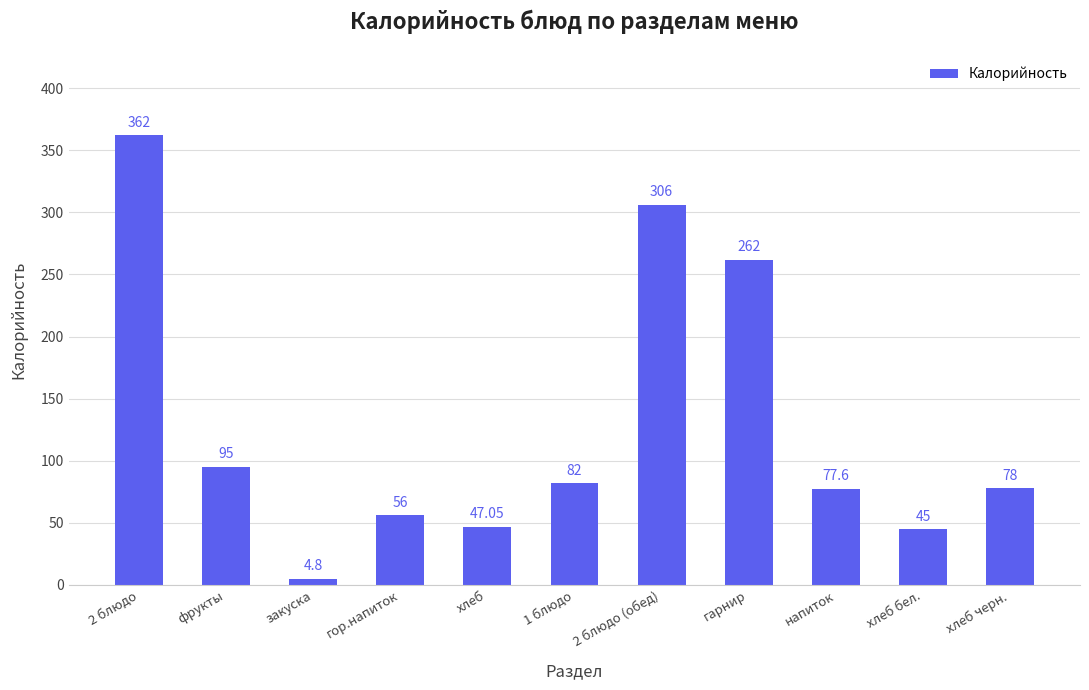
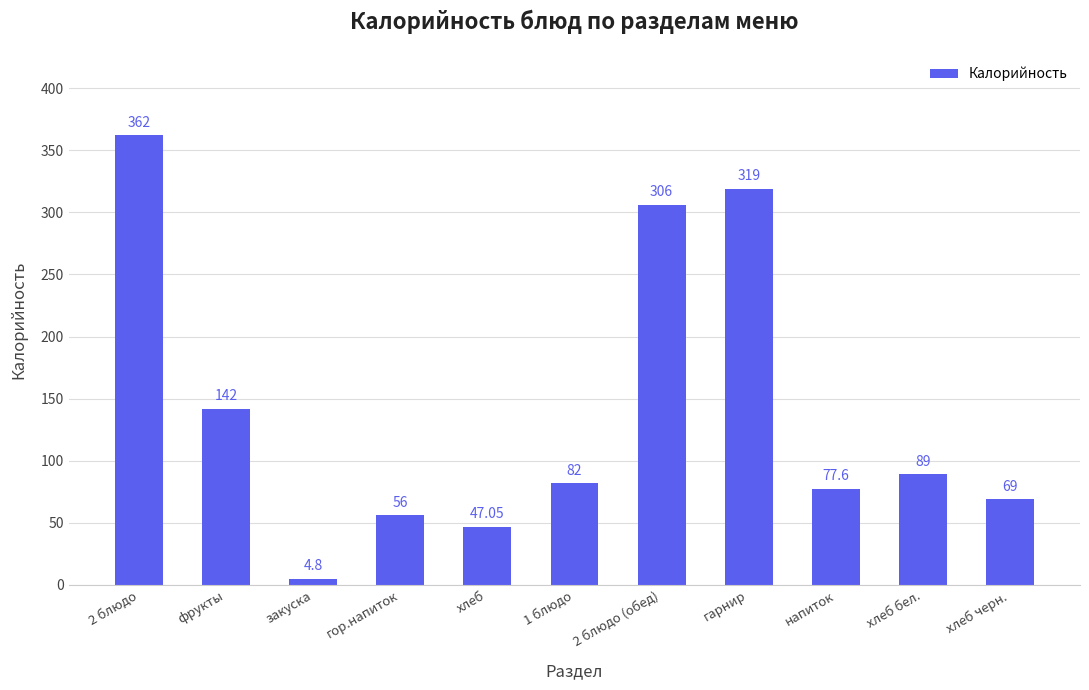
фрукты: 95 -> 142
гарнир: 262 -> 319
хлеб бел.: 45 -> 89
хлеб черн.: 78 -> 69
